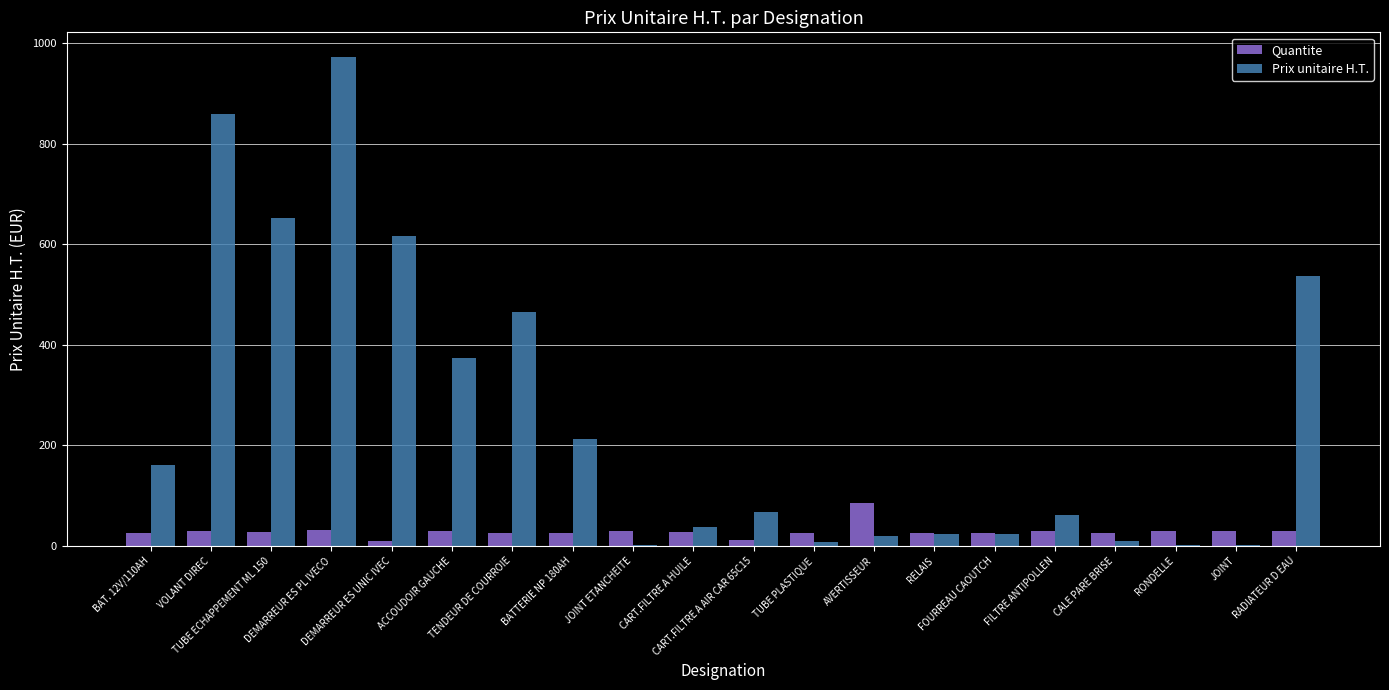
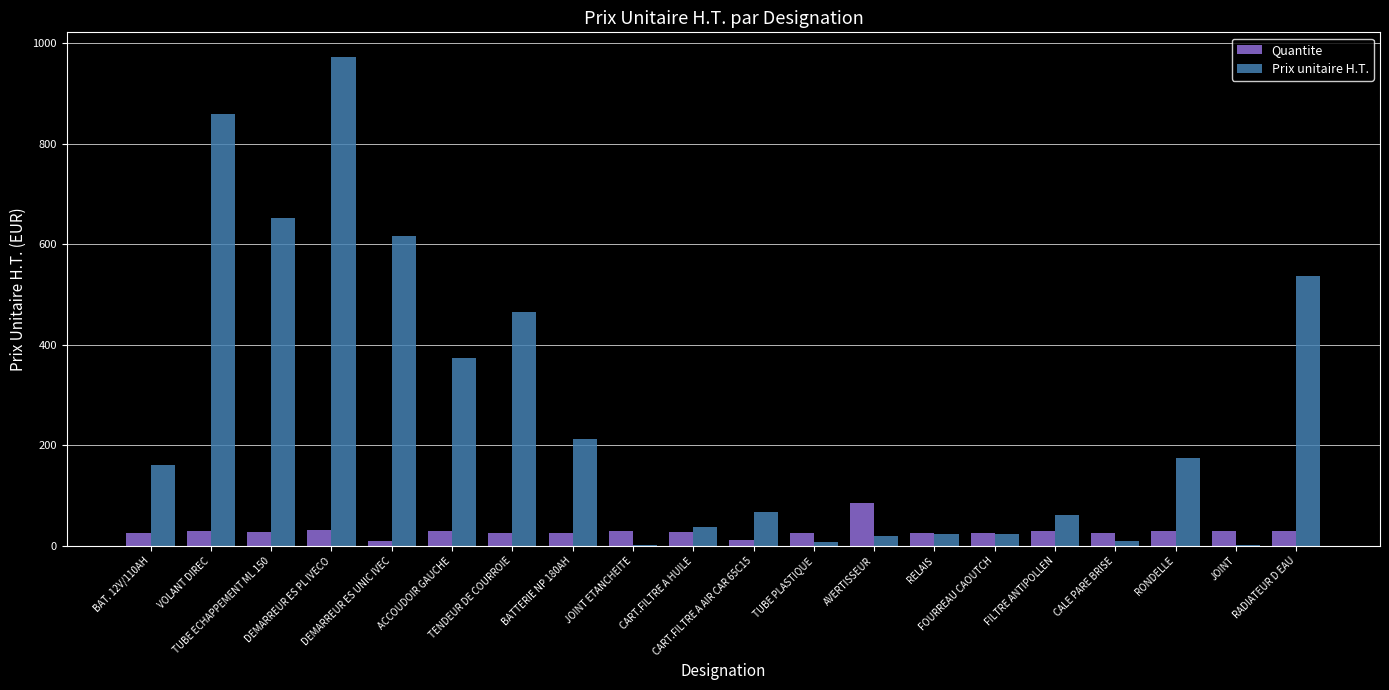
Prix unitaire H.T., RONDELLE: 0 -> 170
